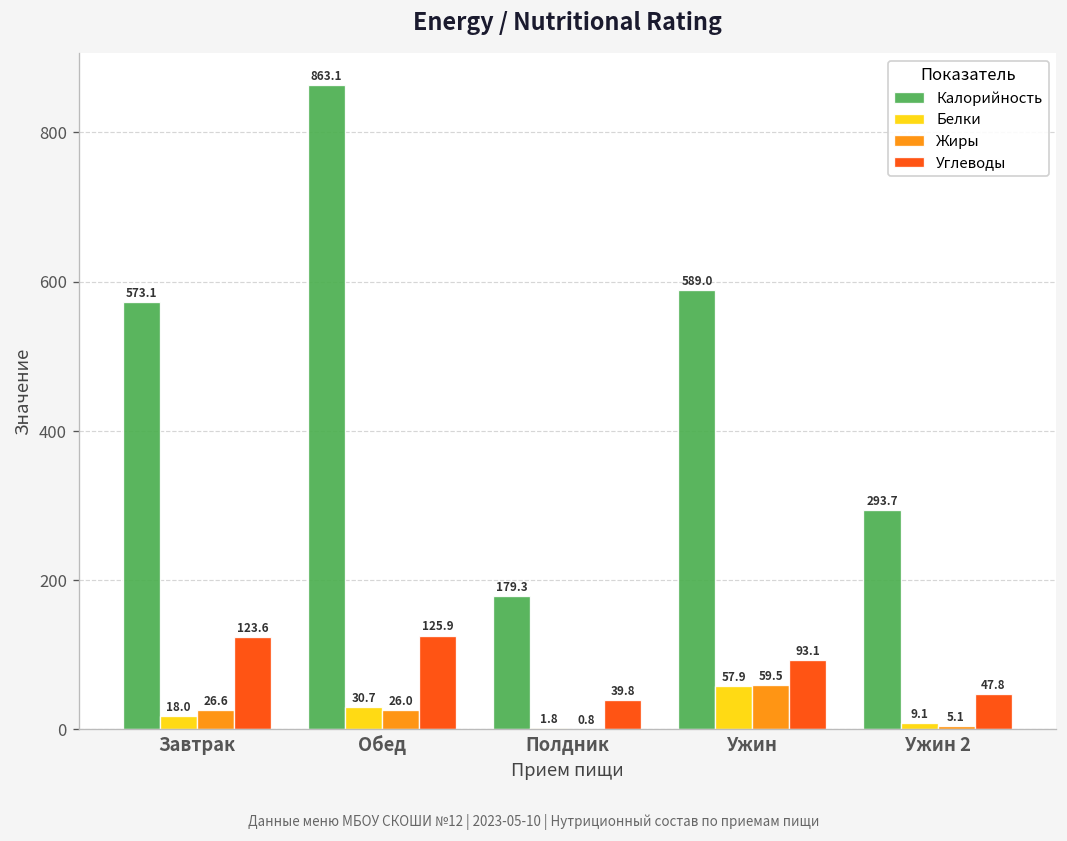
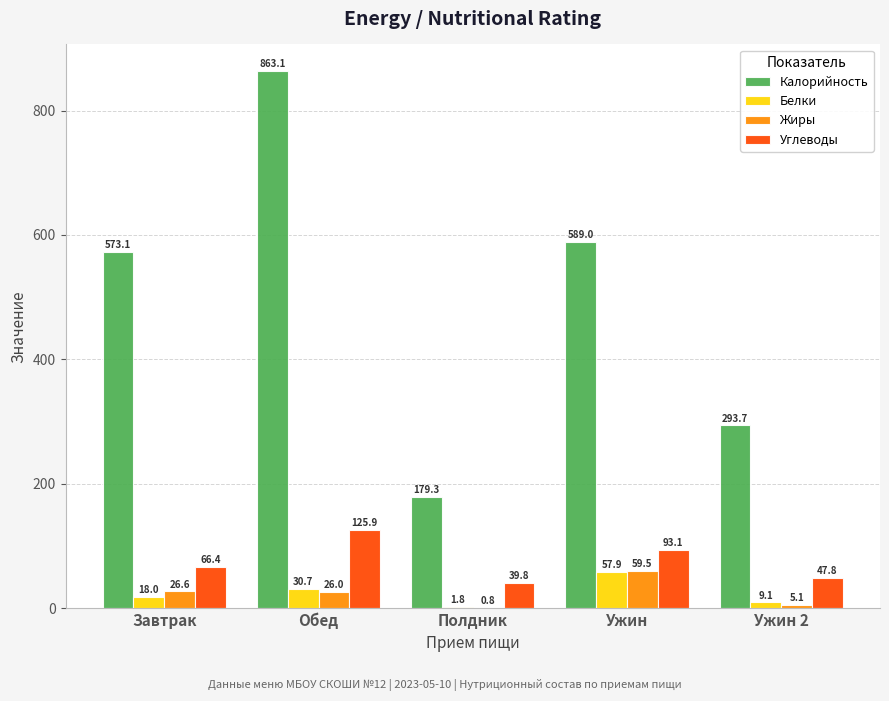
Углеводы, Завтрак: 123.6 -> 66.4
